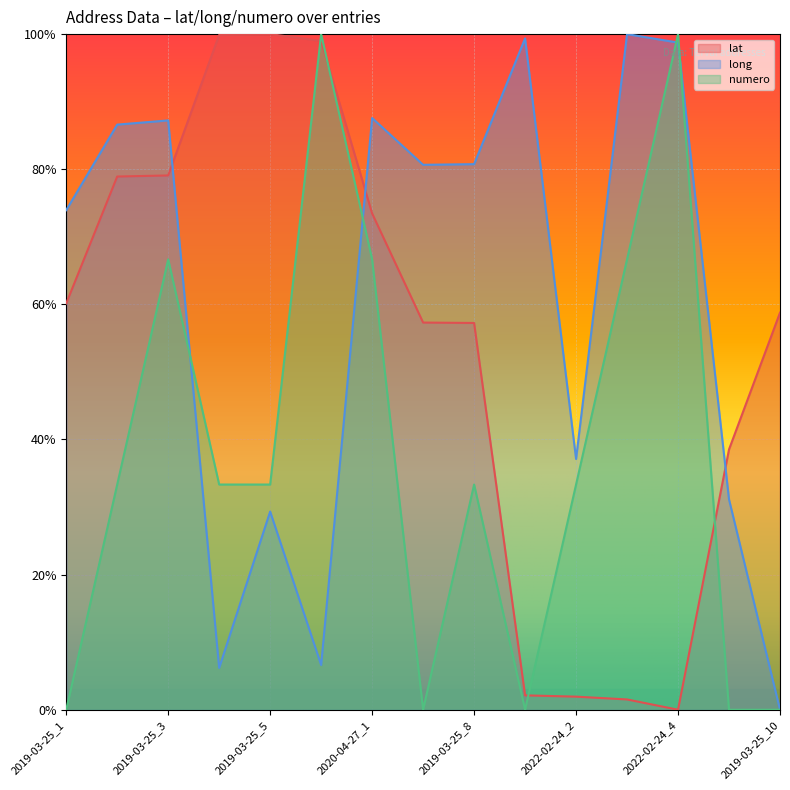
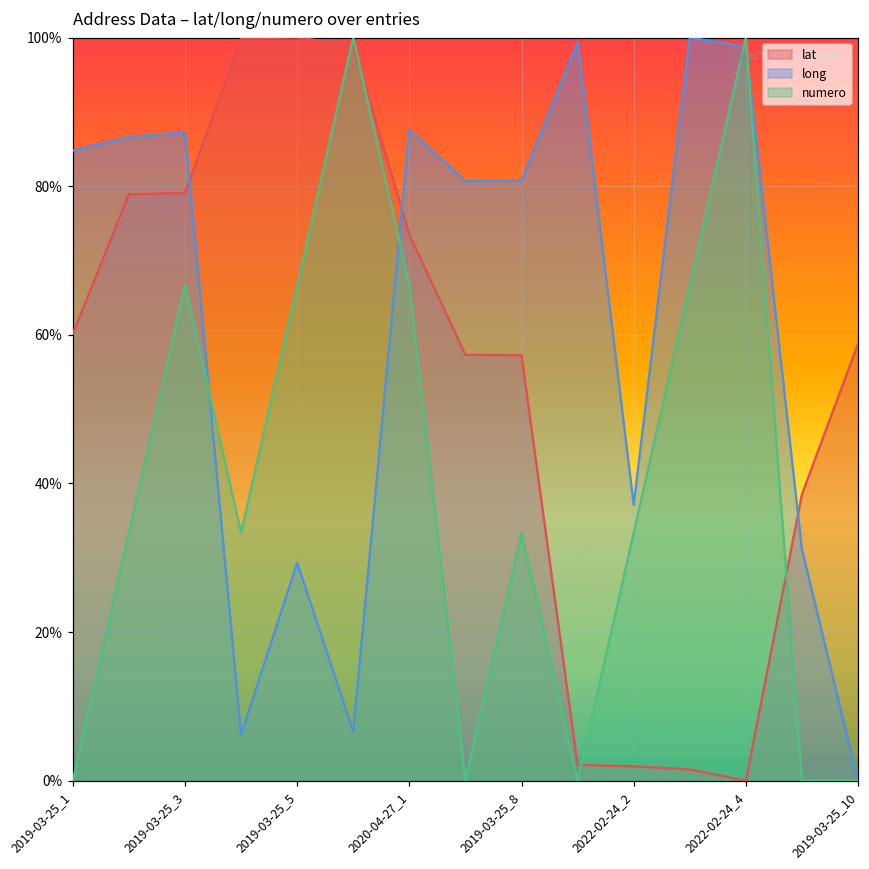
long, 2019-03-25_1: 74% -> 85%
numero, 2019-03-25_5: 33% -> 67%
